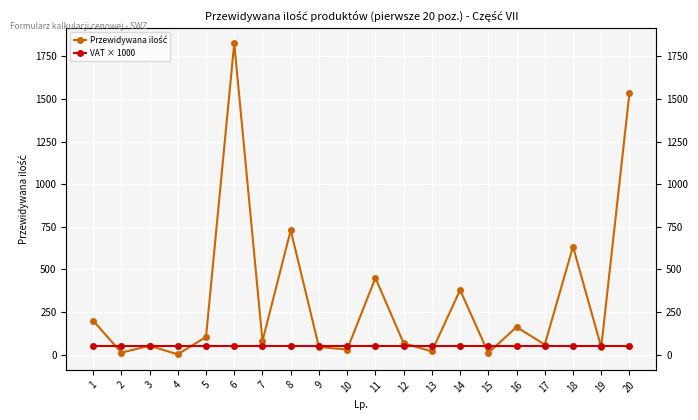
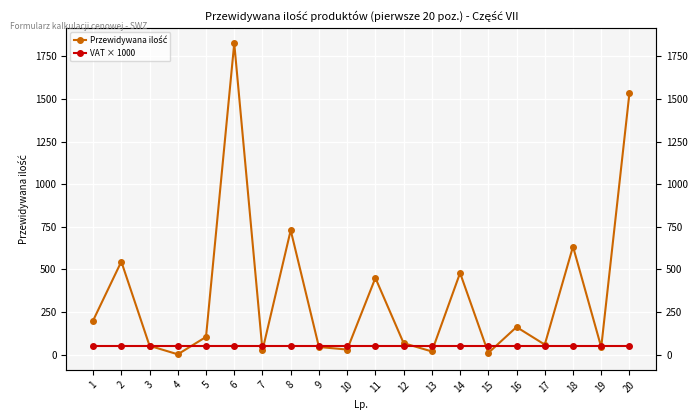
Przewidywana ilość, 2: 10 -> 550
Przewidywana ilość, 7: 80 -> 30
Przewidywana ilość, 14: 380 -> 480
